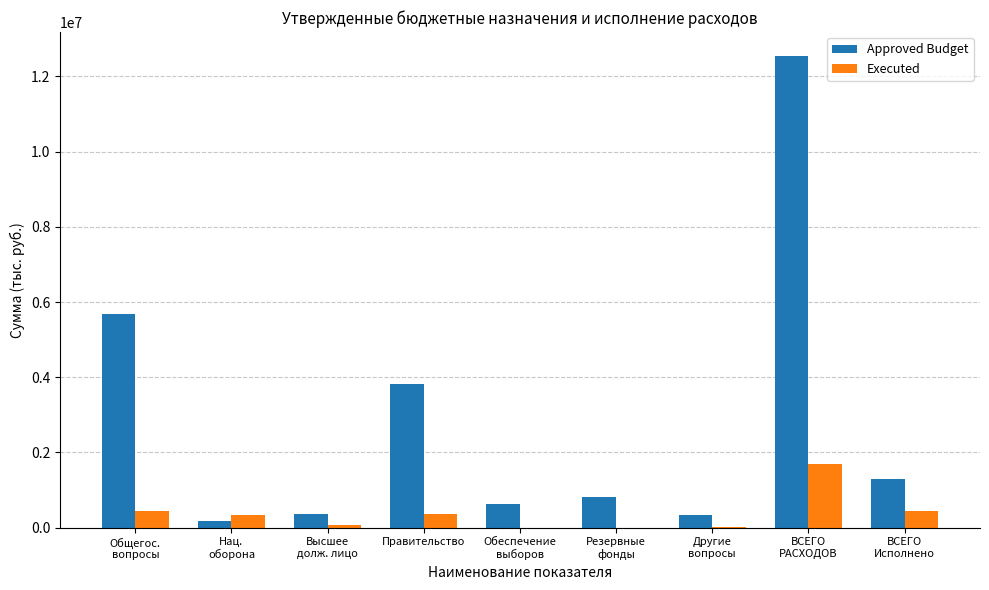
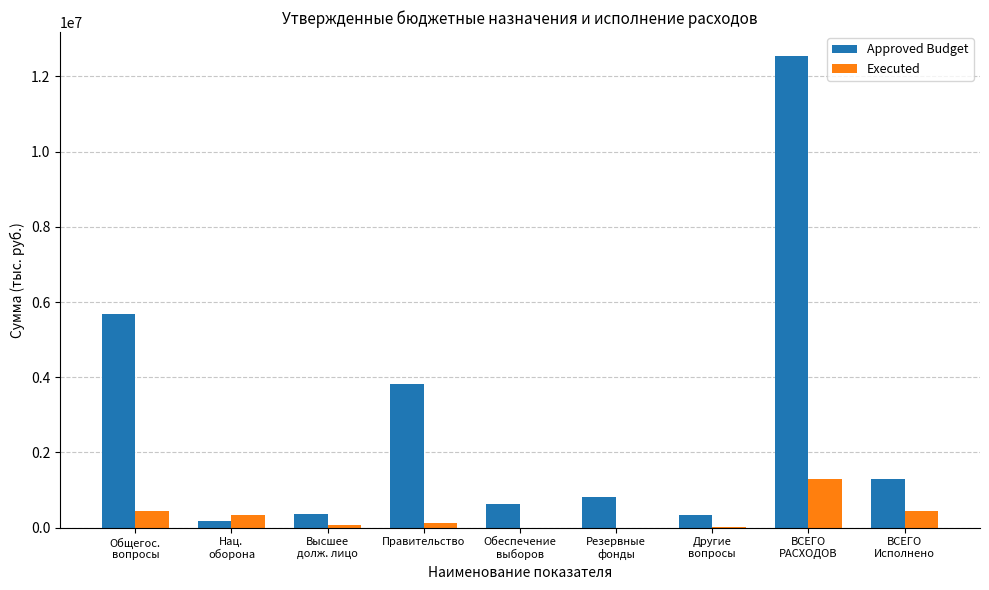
Executed, Правительство: 400000 -> 100000
Executed, ВСЕГО РАСХОДОВ: 1700000 -> 1300000
